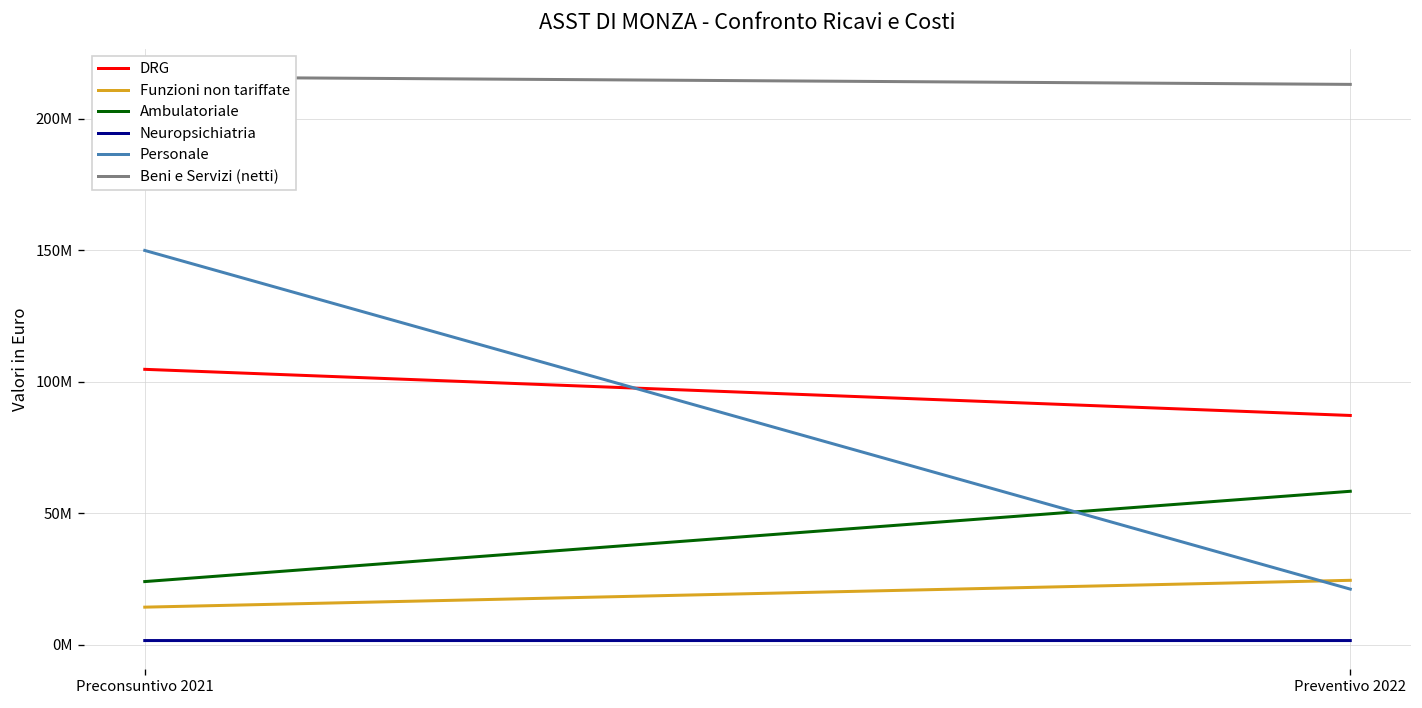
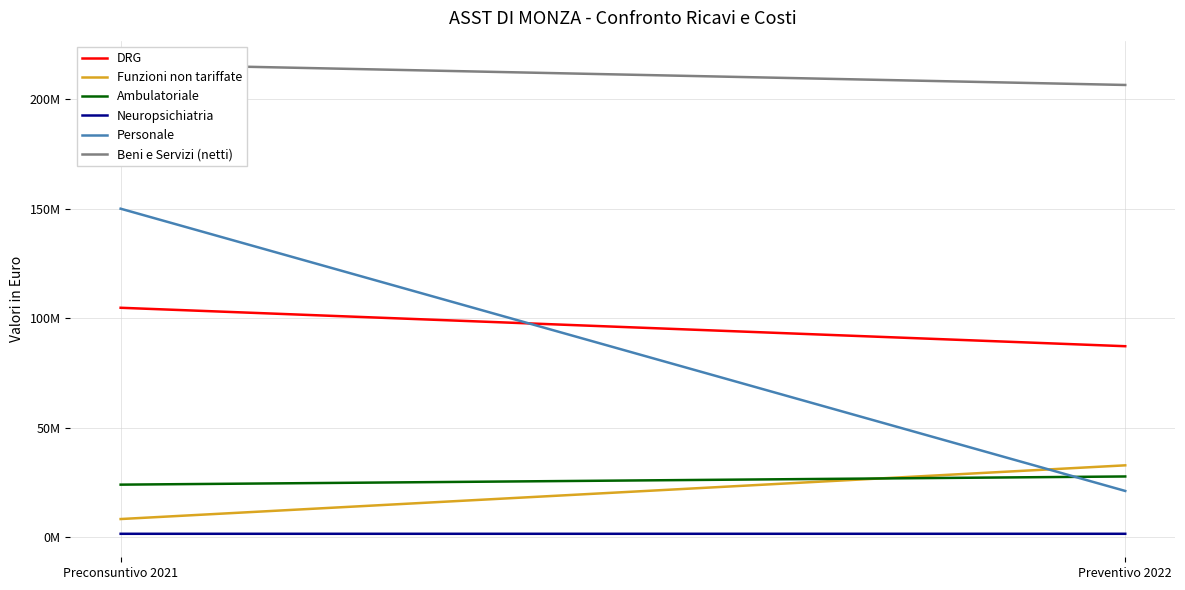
Funzioni non tariffate, Preconsuntivo 2021: 14000000 -> 8000000
Funzioni non tariffate, Preventivo 2022: 25000000 -> 33000000
Ambulatoriale, Preventivo 2022: 58000000 -> 28000000
Beni e Servizi (netti), Preventivo 2022: 213000000 -> 206000000
